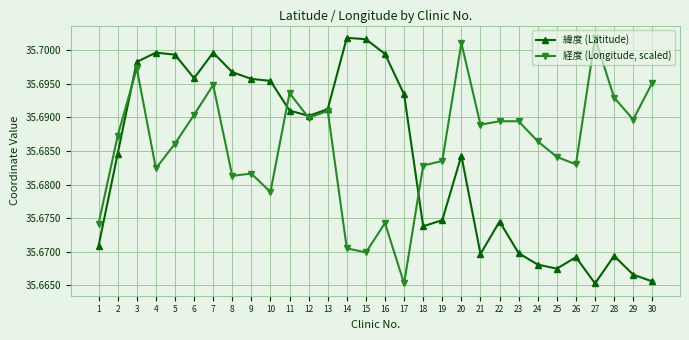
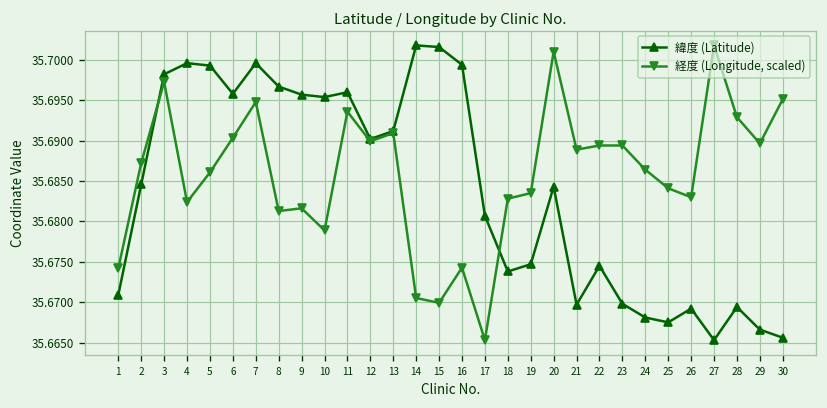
緯度 (Latitude), 11: 35.691 -> 35.696
緯度 (Latitude), 17: 35.693 -> 35.681
